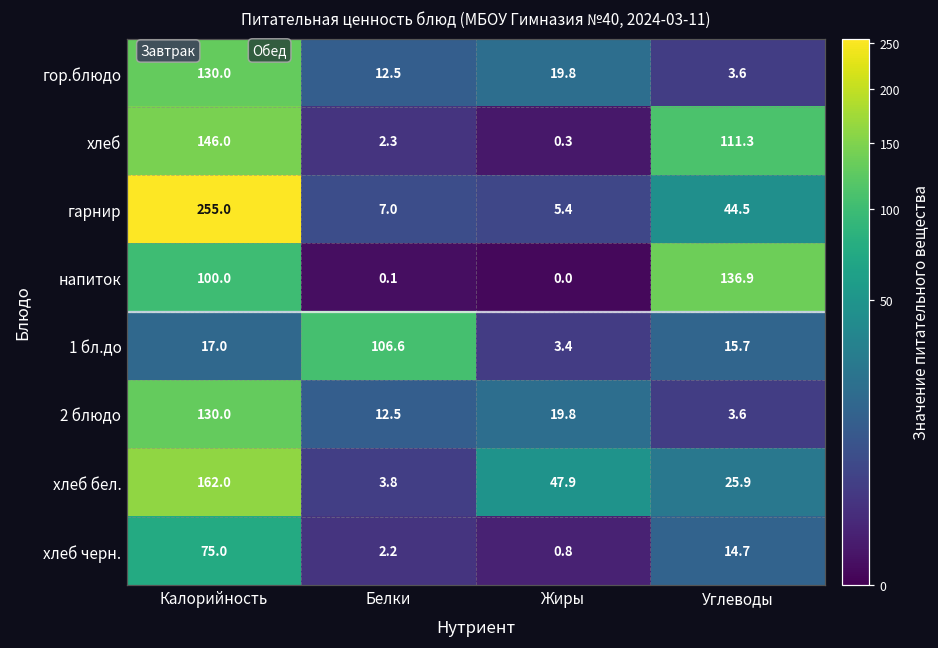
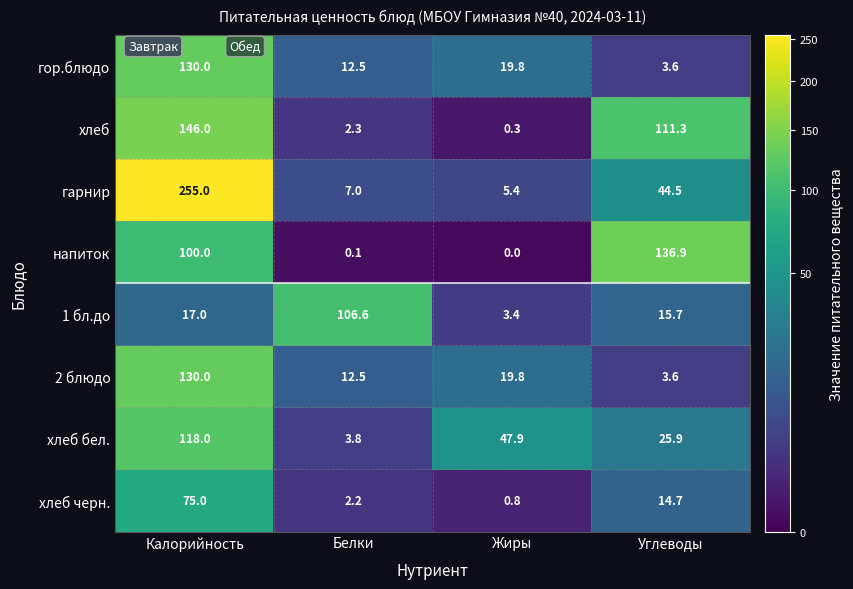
хлеб бел., Калорийность: 162.0 -> 118.0
